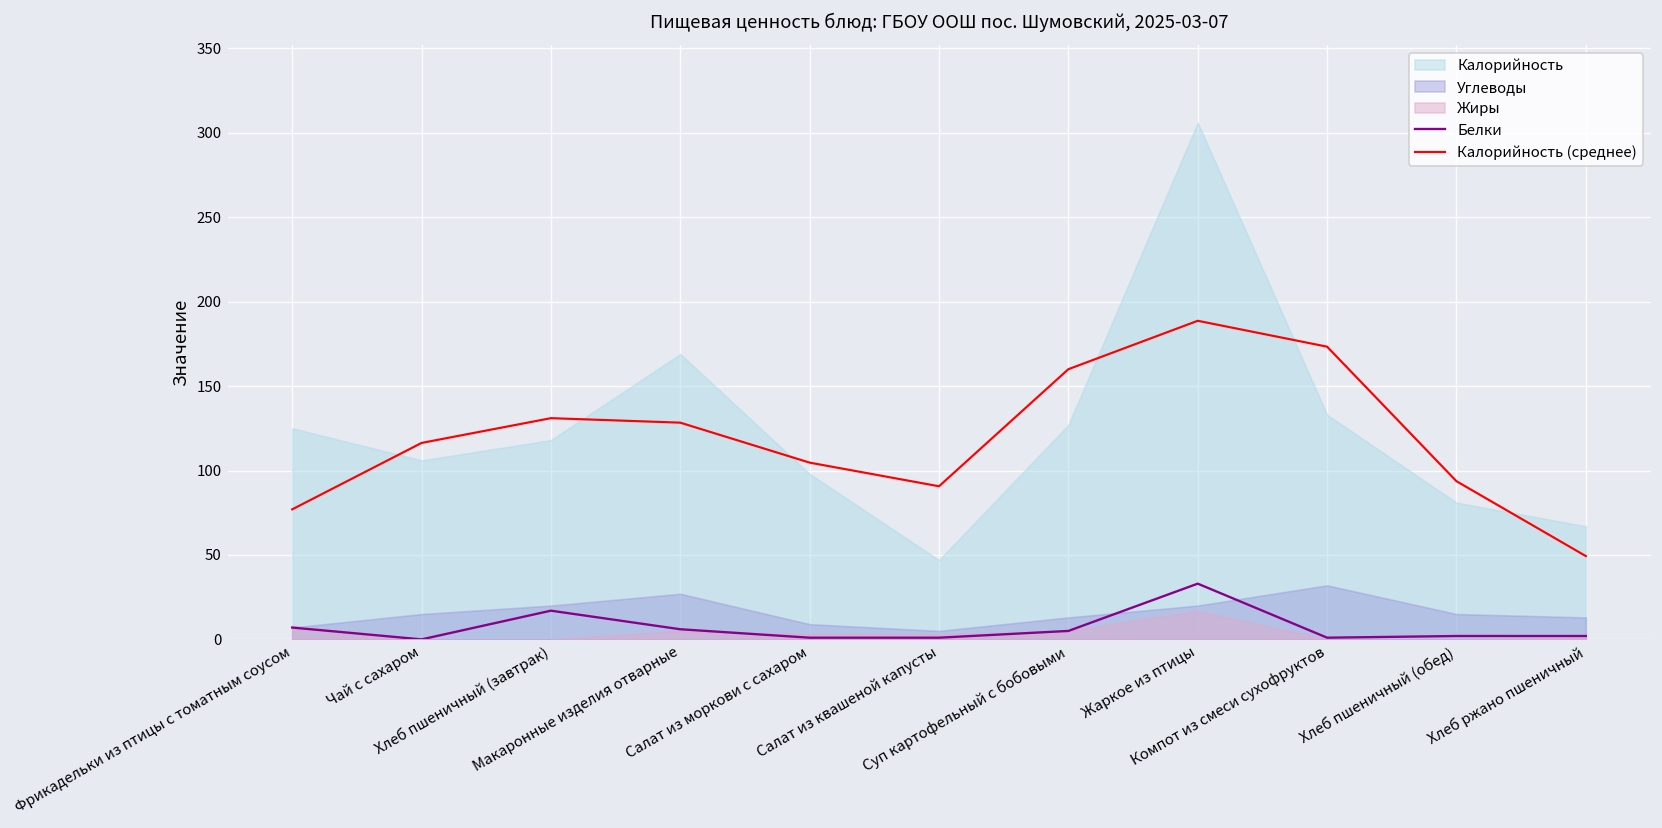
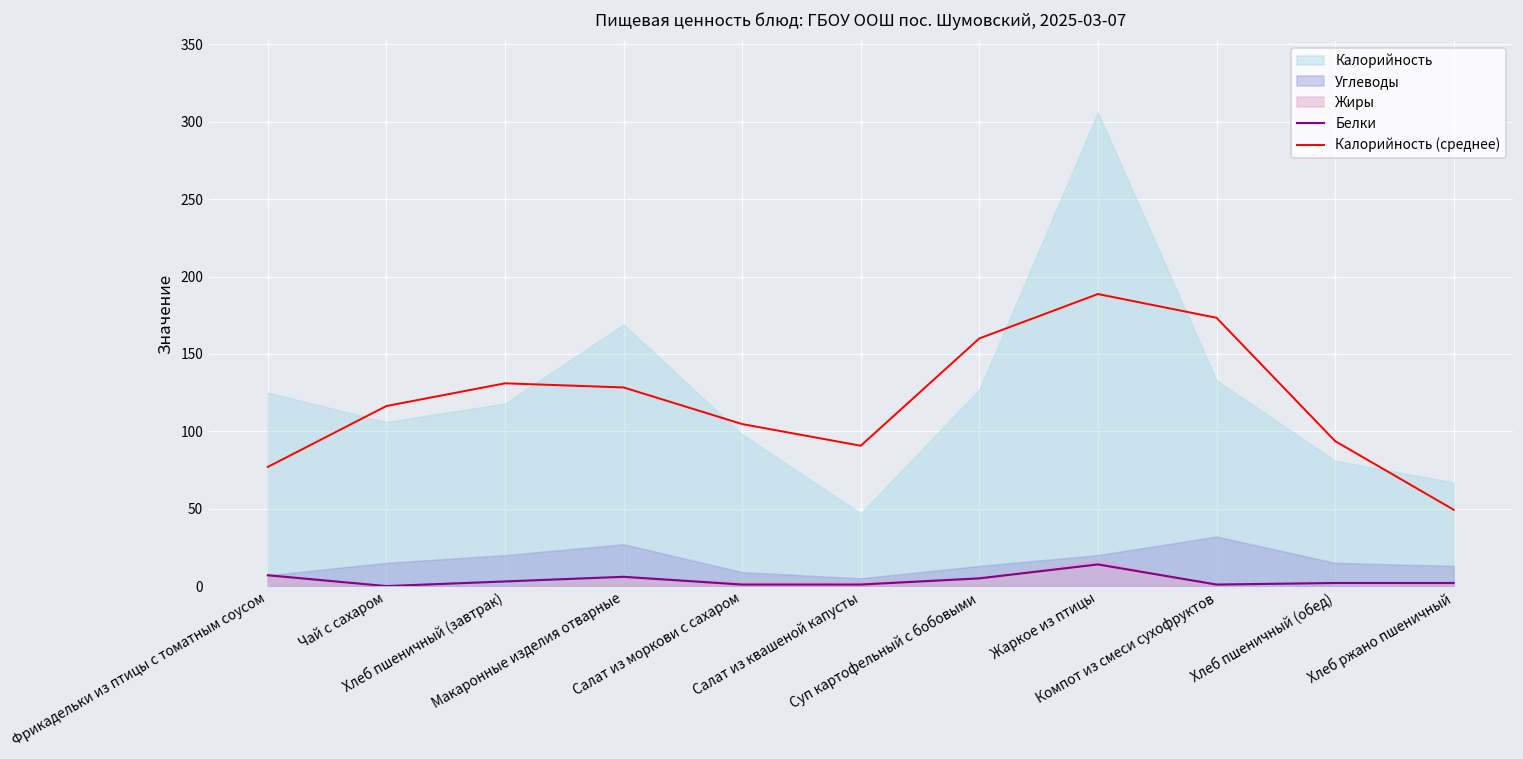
Белки, Хлеб пшеничный (завтрак): 17 -> 3
Белки, Жаркое из птицы: 33 -> 14
